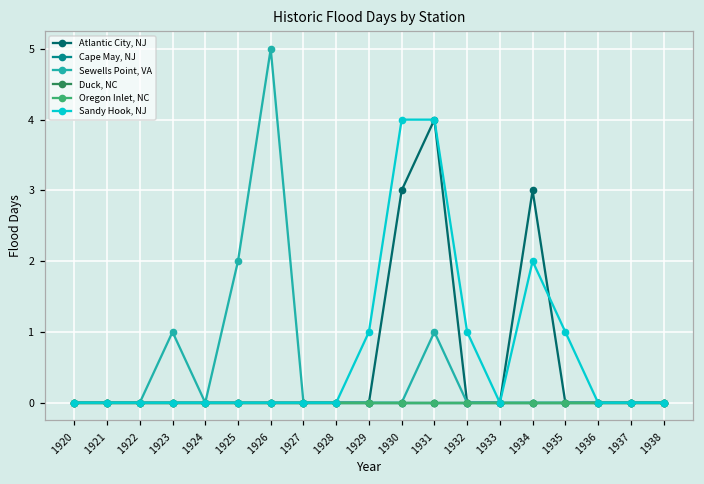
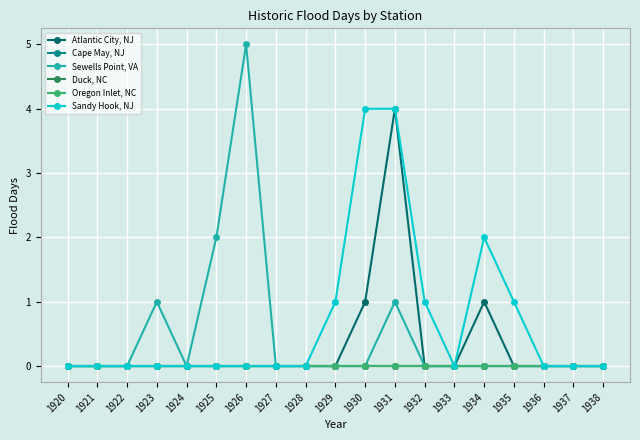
Atlantic City, NJ, 1930: 3 -> 1
Atlantic City, NJ, 1934: 3 -> 1
